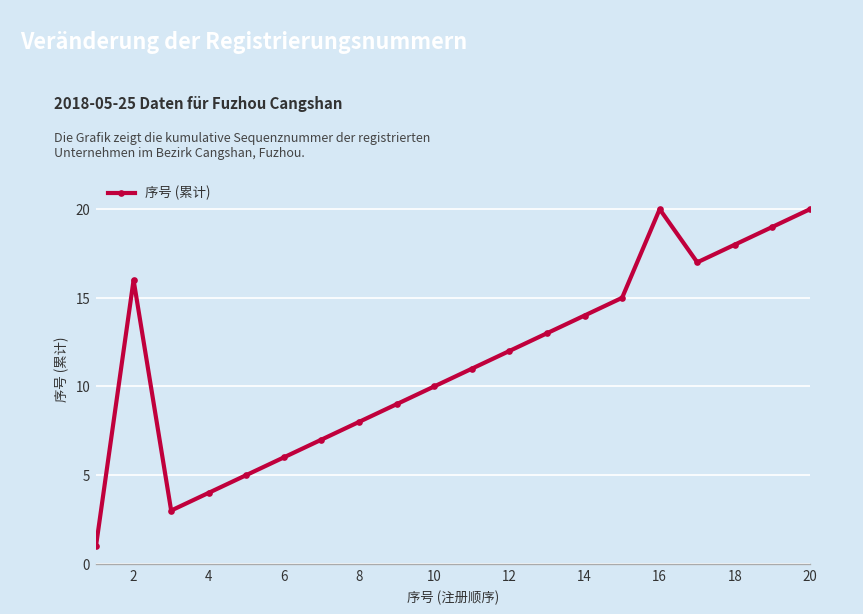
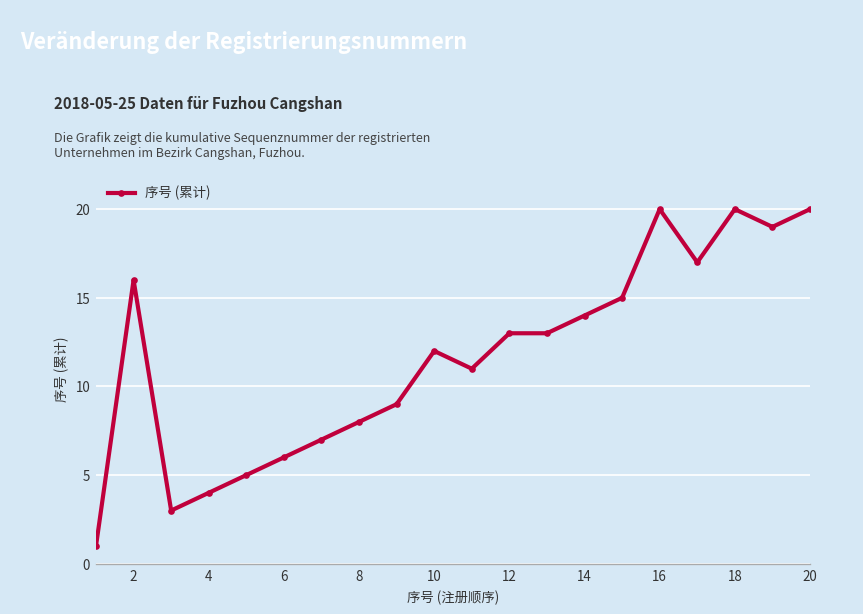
10: 10 -> 12
12: 12 -> 13
18: 18 -> 20
